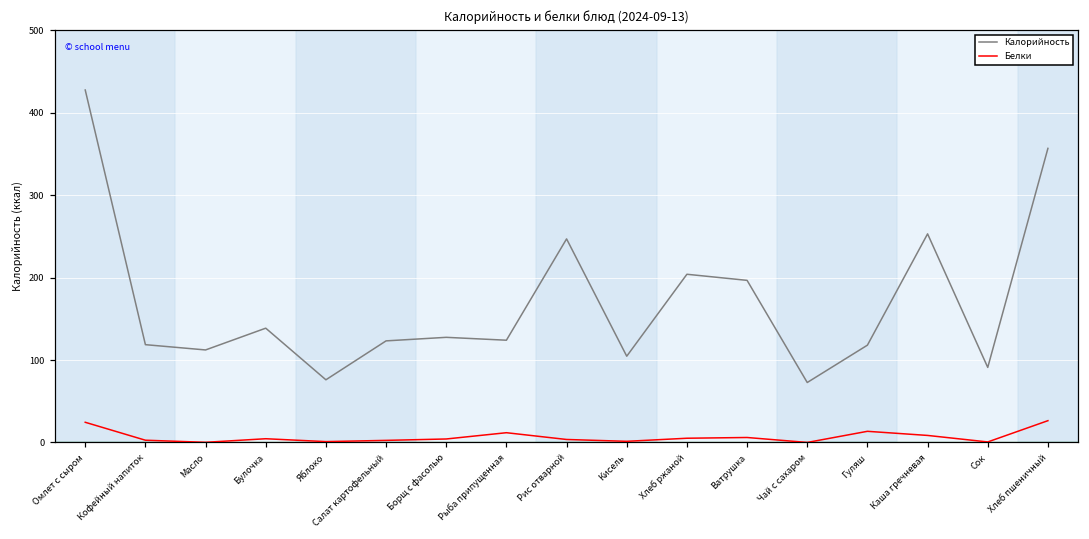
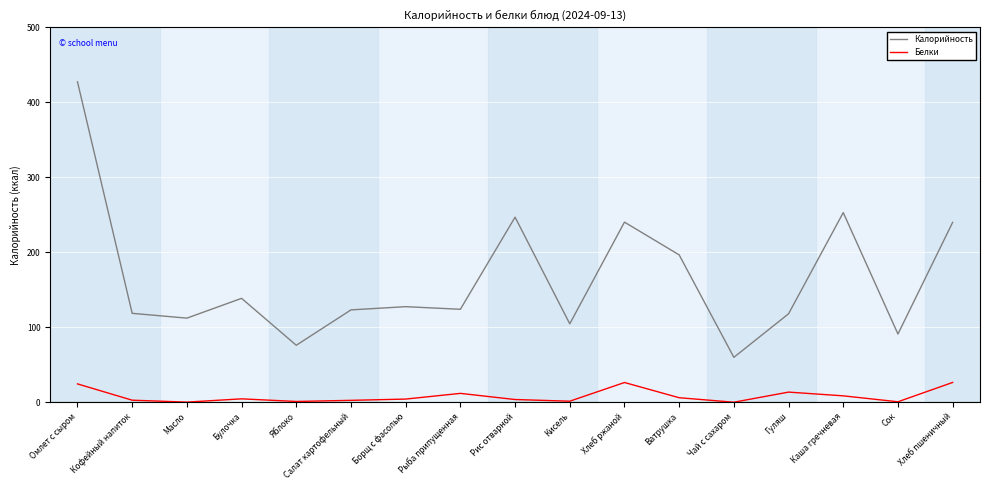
Калорийность, Хлеб ржаной: 200 -> 240
Белки, Хлеб ржаной: 10 -> 30
Калорийность, Чай с сахаром: 70 -> 60
Калорийность, Хлеб пшеничный: 360 -> 240
